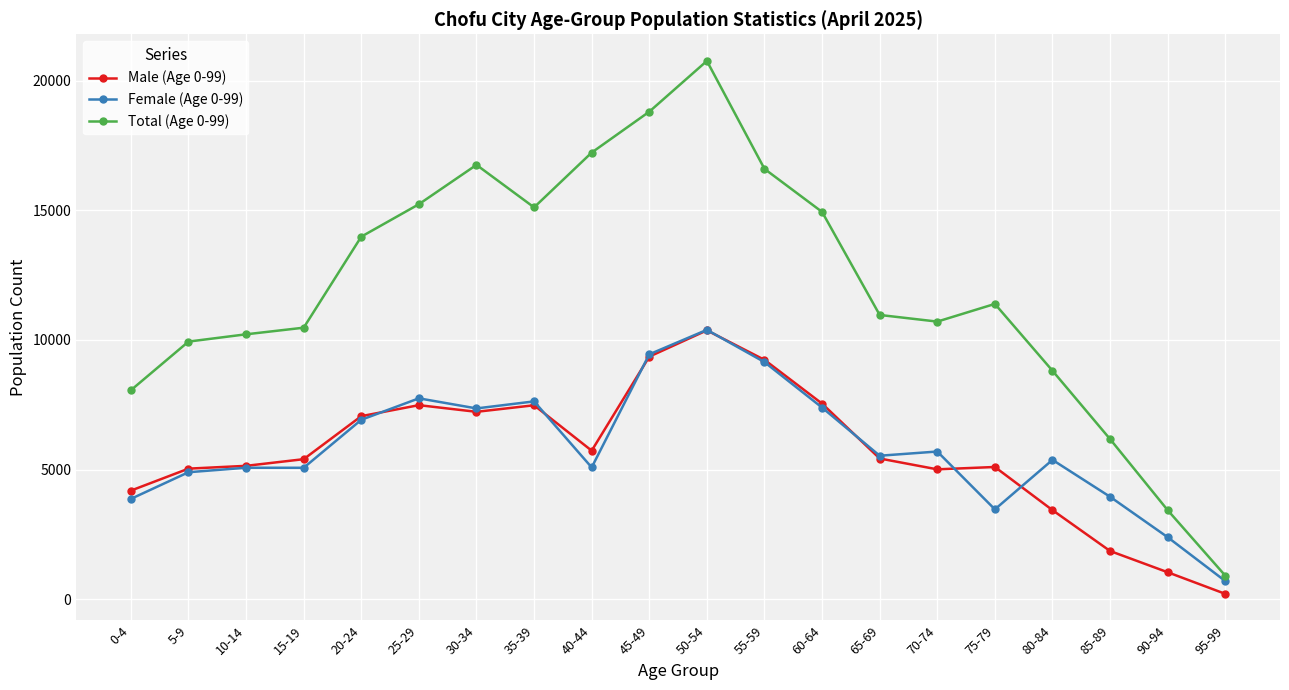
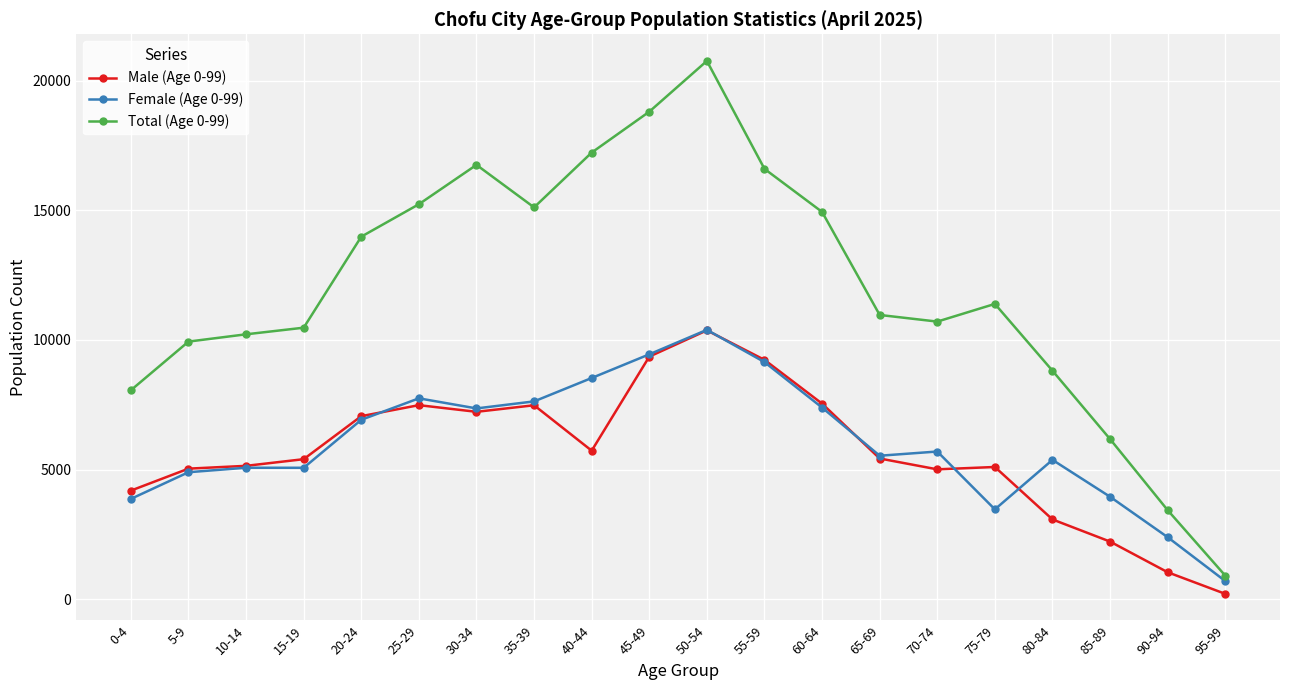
Female (Age 0-99), 40-44: 5100 -> 8500
Male (Age 0-99), 80-84: 3400 -> 3100
Male (Age 0-99), 85-89: 1900 -> 2200
